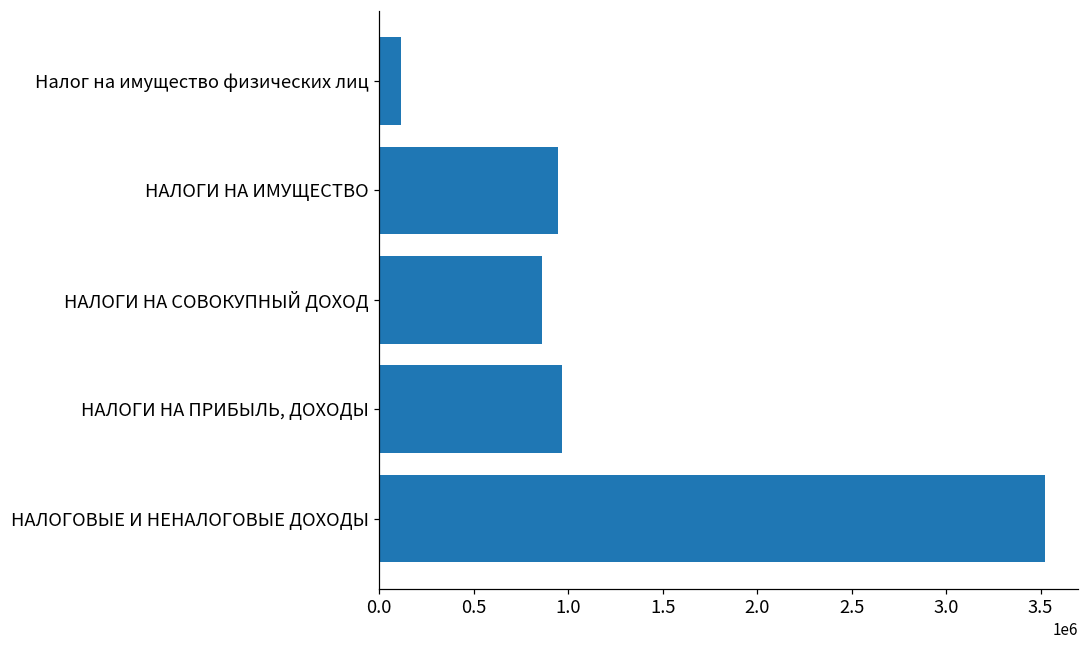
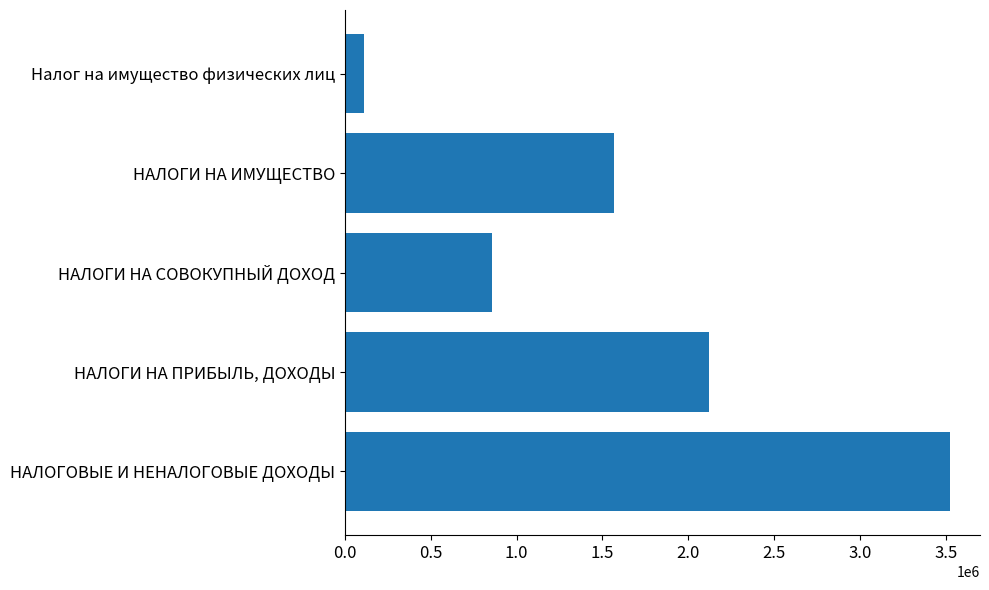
НАЛОГИ НА ИМУЩЕСТВО: 950000 -> 1570000
НАЛОГИ НА ПРИБЫЛЬ, ДОХОДЫ: 970000 -> 2120000
